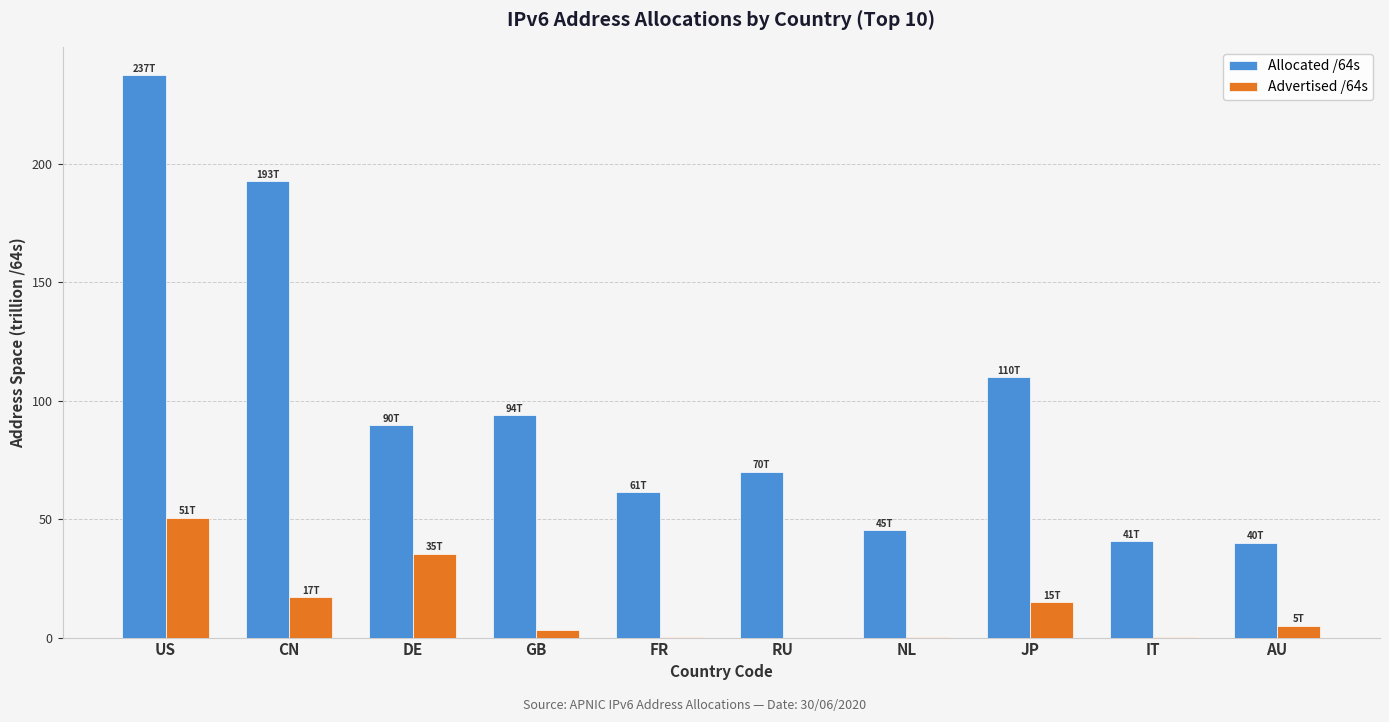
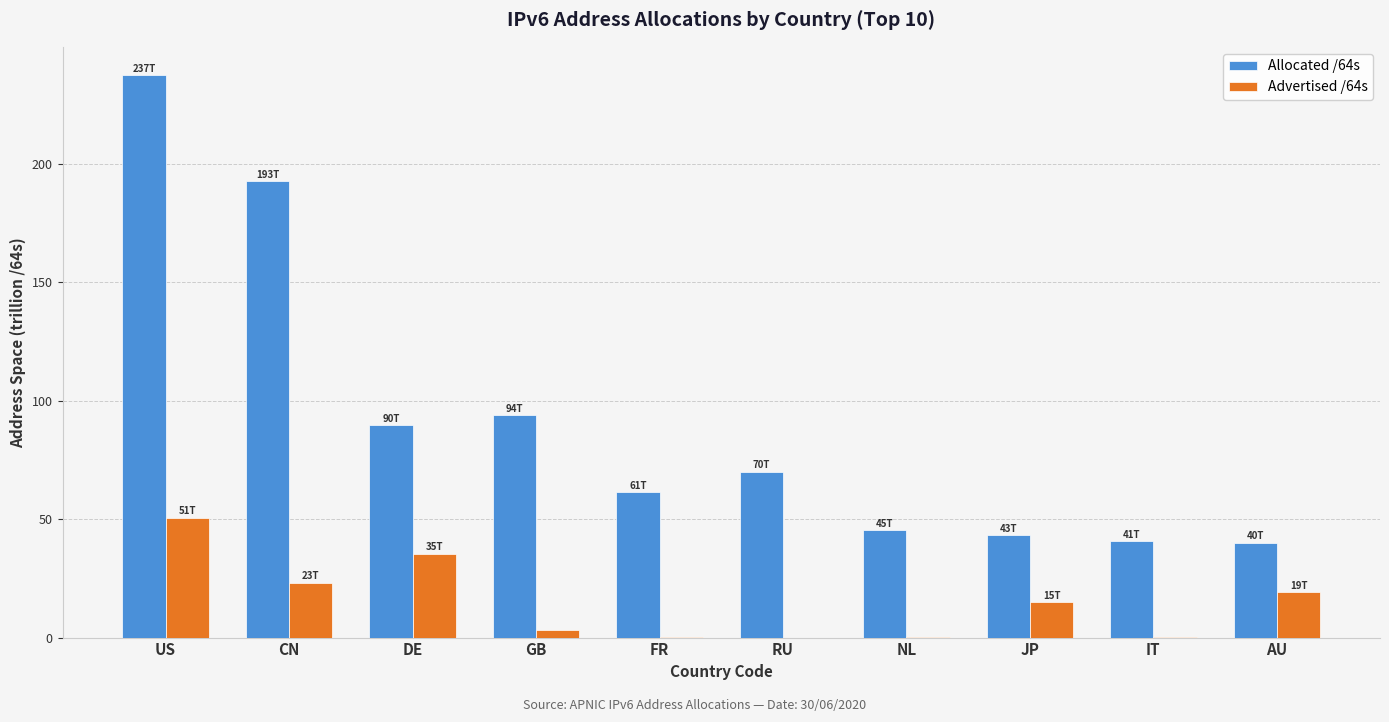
Advertised /64s, CN: 17T -> 23T
Allocated /64s, JP: 110T -> 43T
Advertised /64s, AU: 5T -> 19T
